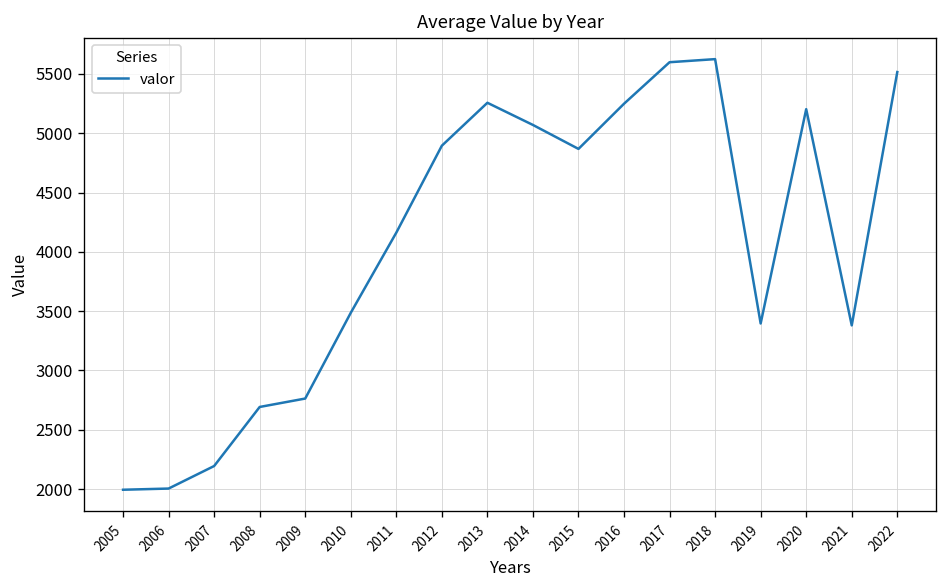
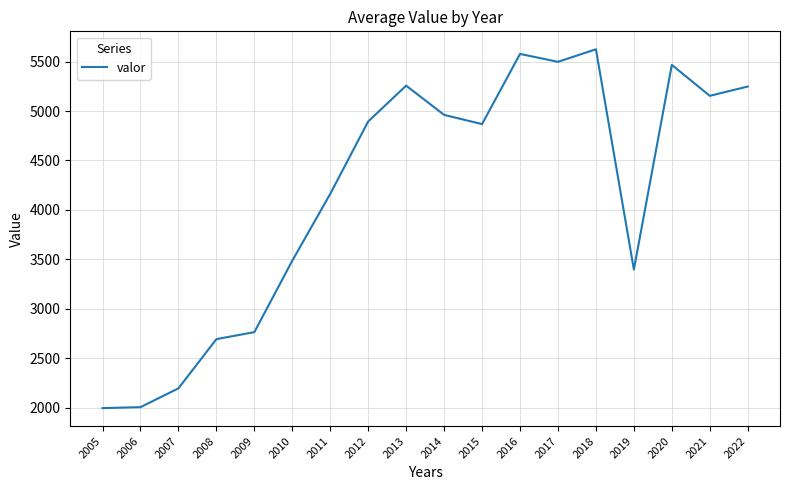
2014: 5100 -> 5000
2016: 5200 -> 5600
2017: 5600 -> 5500
2020: 5200 -> 5500
2021: 3400 -> 5200
2022: 5500 -> 5200
